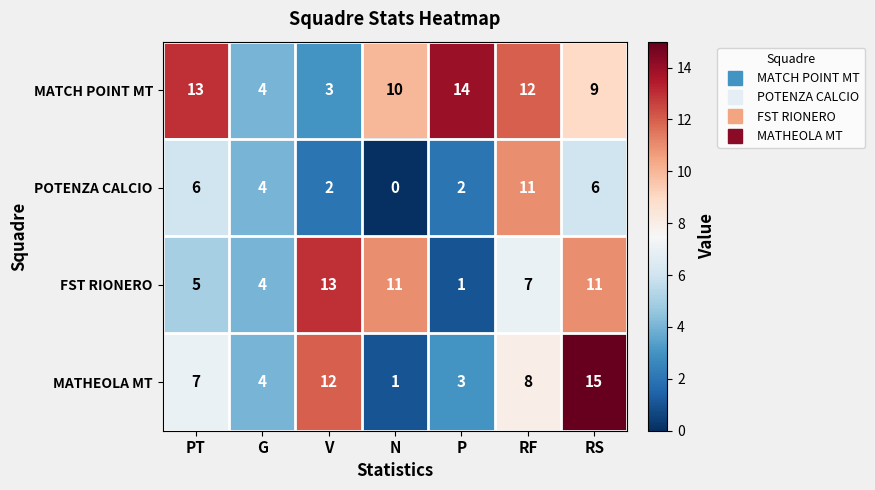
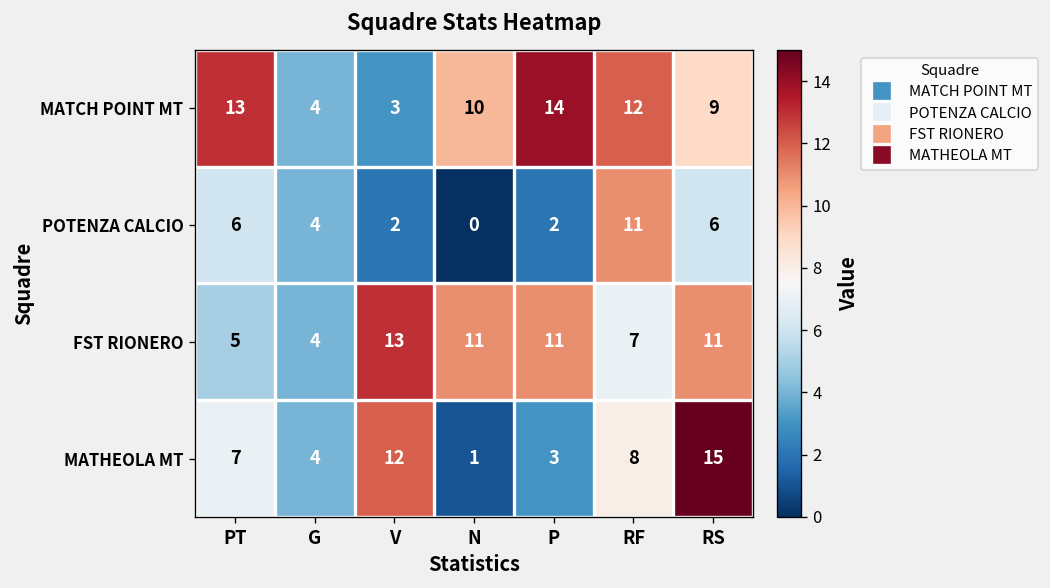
FST RIONERO, P: 1 -> 11
